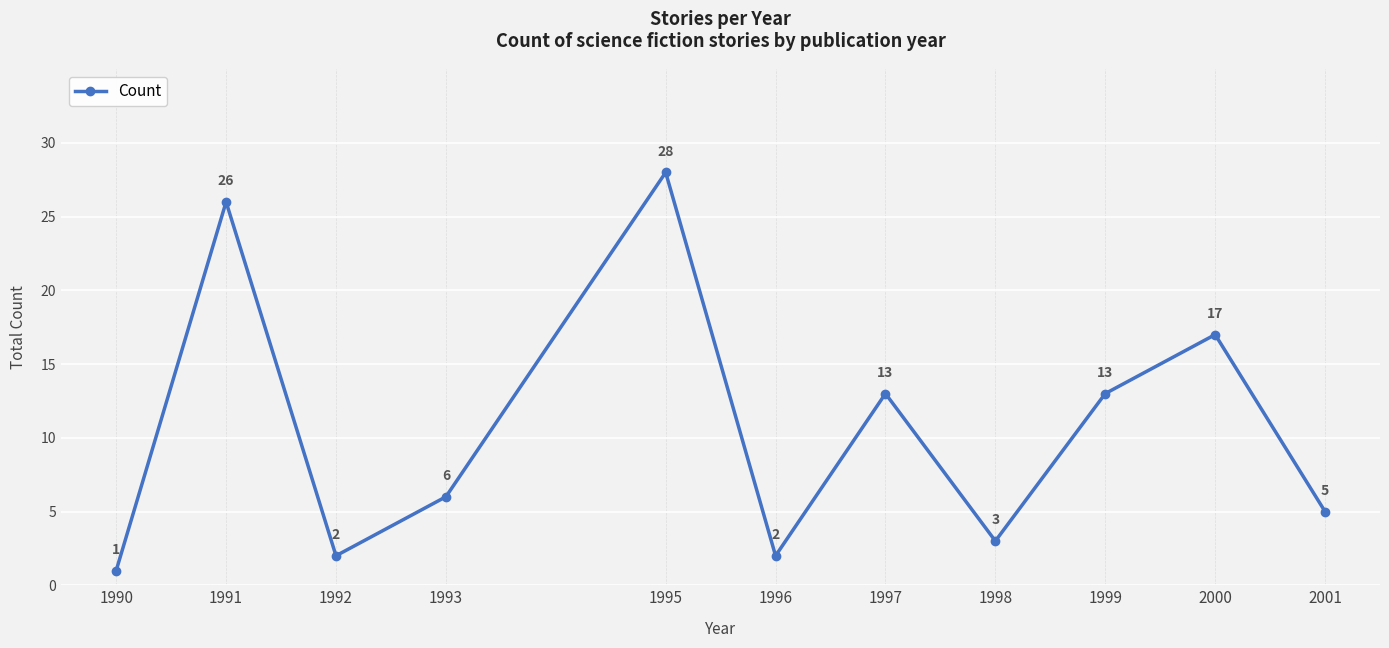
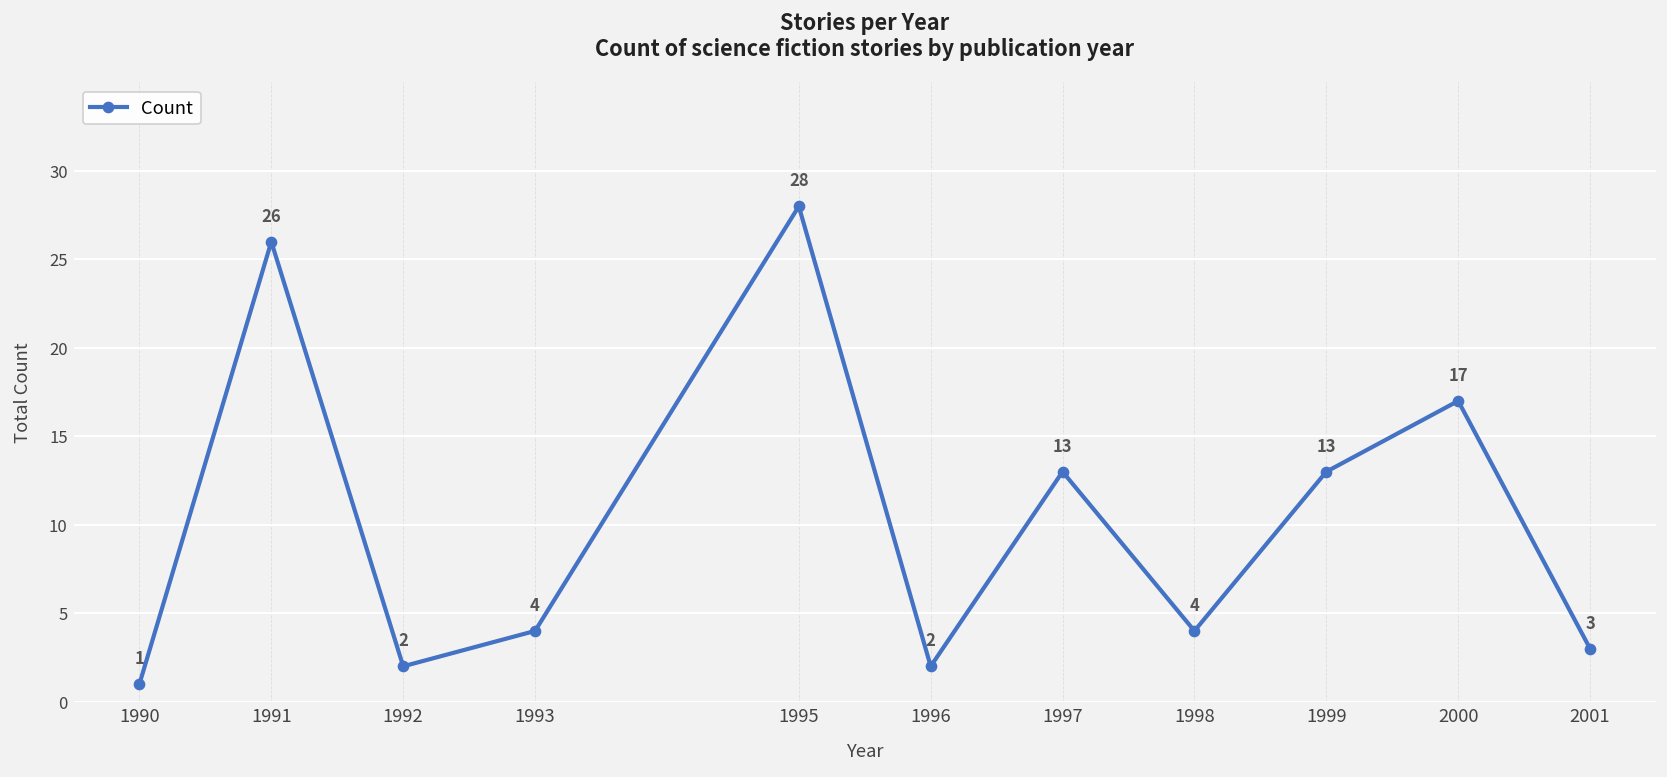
1993: 6 -> 4
1998: 3 -> 4
2001: 5 -> 3
